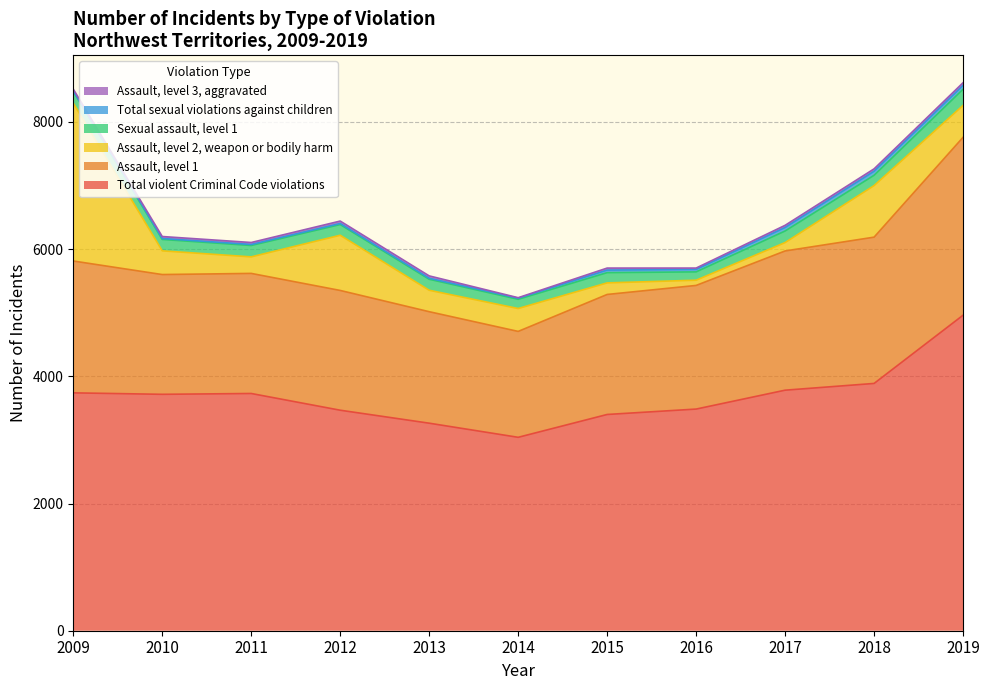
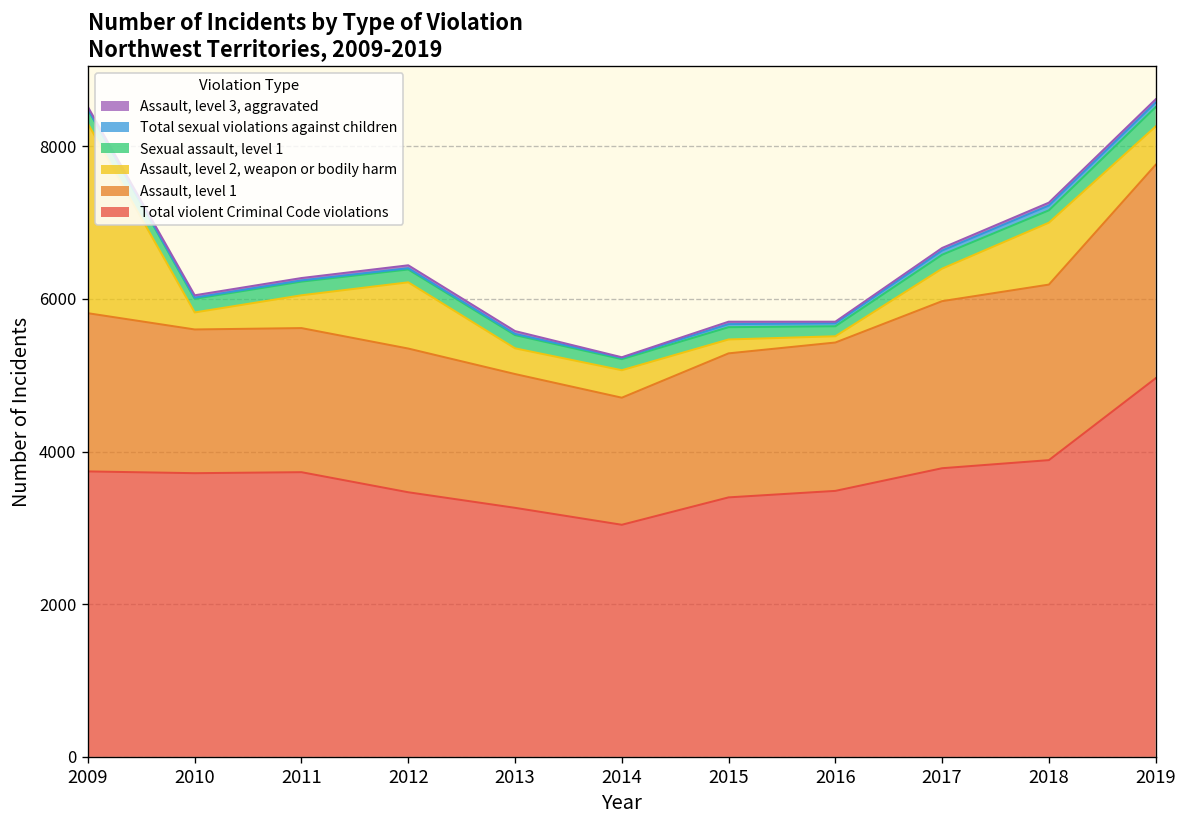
Assault, level 2, weapon or bodily harm, 2010: 400 -> 200
Assault, level 2, weapon or bodily harm, 2011: 300 -> 400
Assault, level 2, weapon or bodily harm, 2017: 100 -> 400
